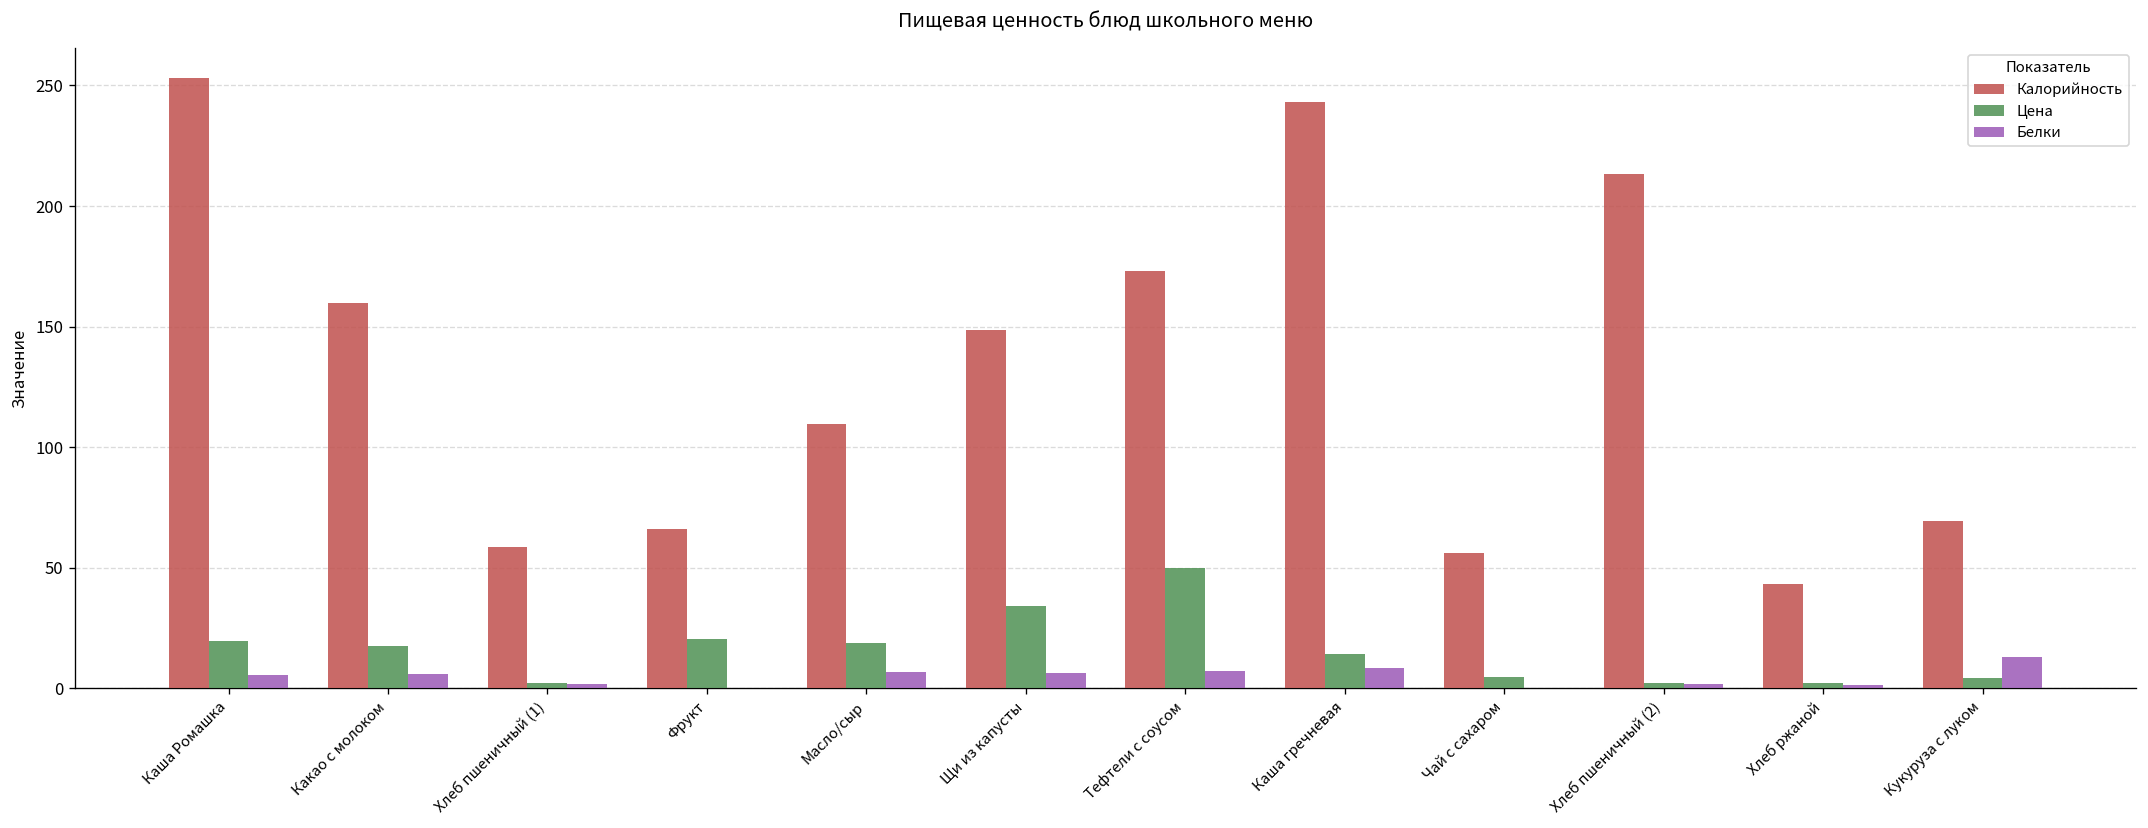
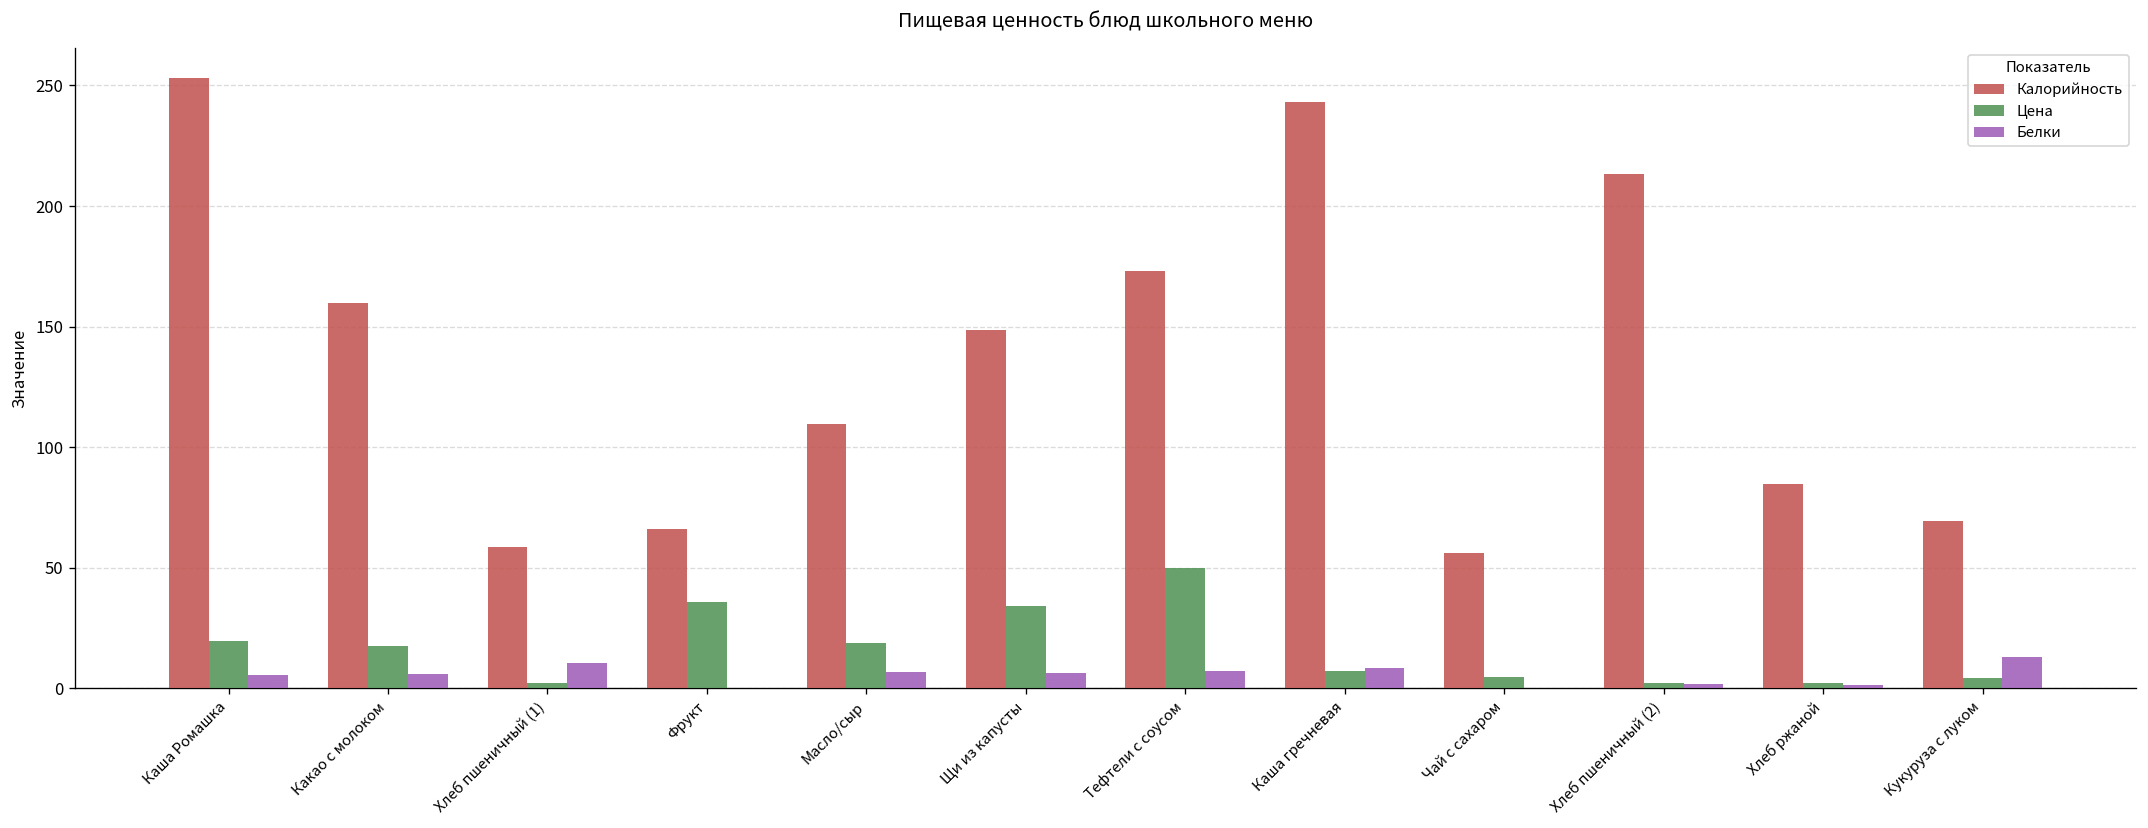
Белки, Хлеб пшеничный (1): 2 -> 11
Цена, Фрукт: 21 -> 36
Цена, Каша гречневая: 14 -> 7
Калорийность, Хлеб ржаной: 43 -> 85
